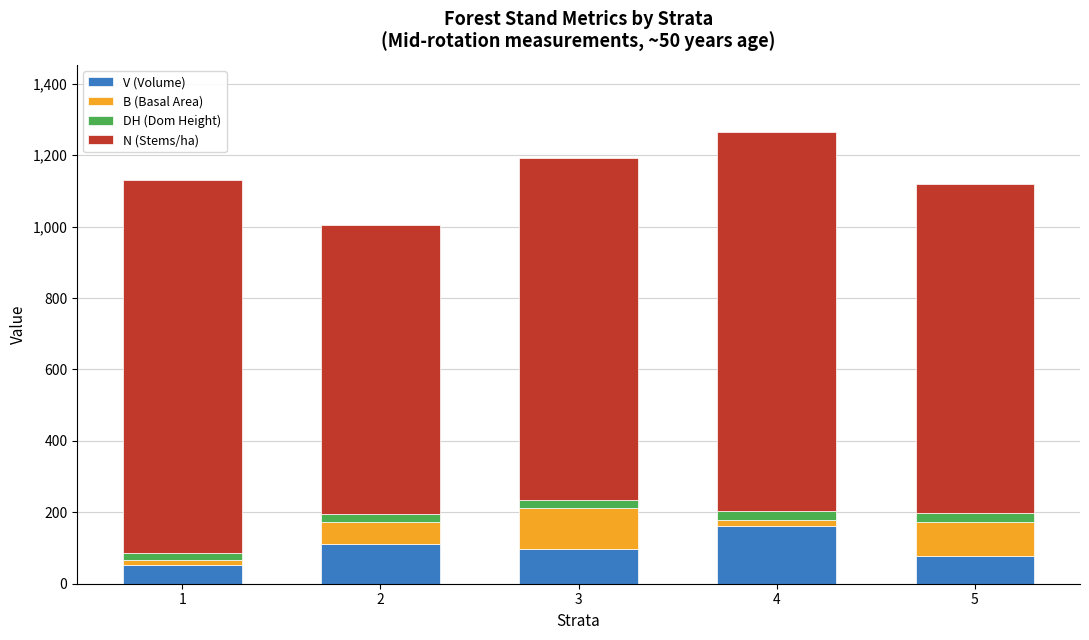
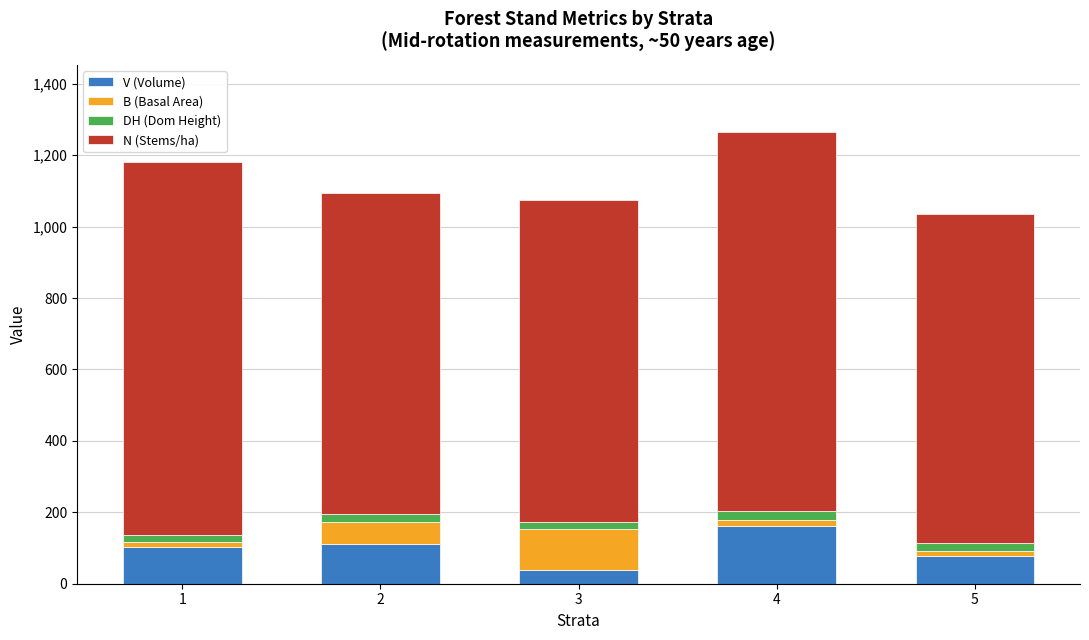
V (Volume), 1: 50 -> 100
N (Stems/ha), 2: 810 -> 900
V (Volume), 3: 100 -> 40
N (Stems/ha), 3: 960 -> 900
B (Basal Area), 5: 100 -> 10
